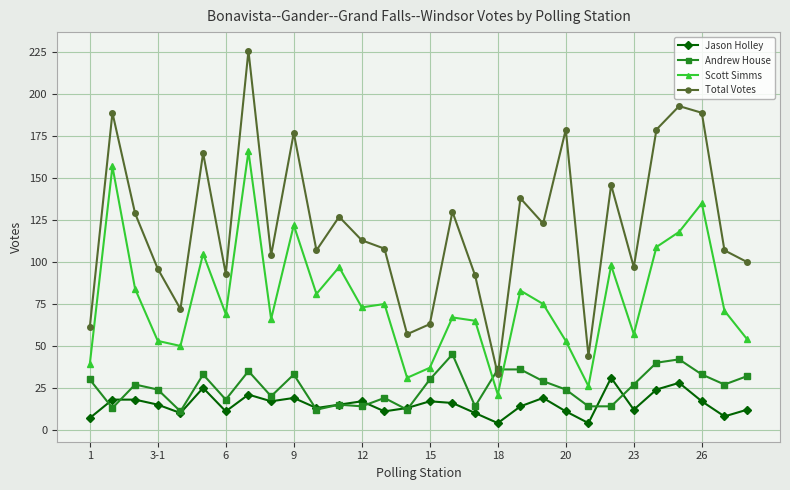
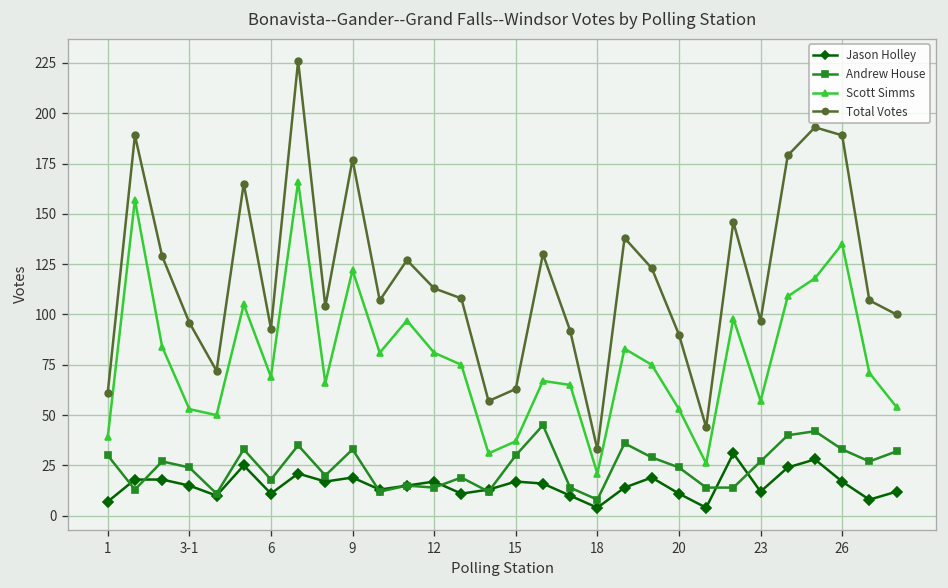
Scott Simms, 12: 73 -> 81
Andrew House, 18: 36 -> 8
Total Votes, 20: 179 -> 90
